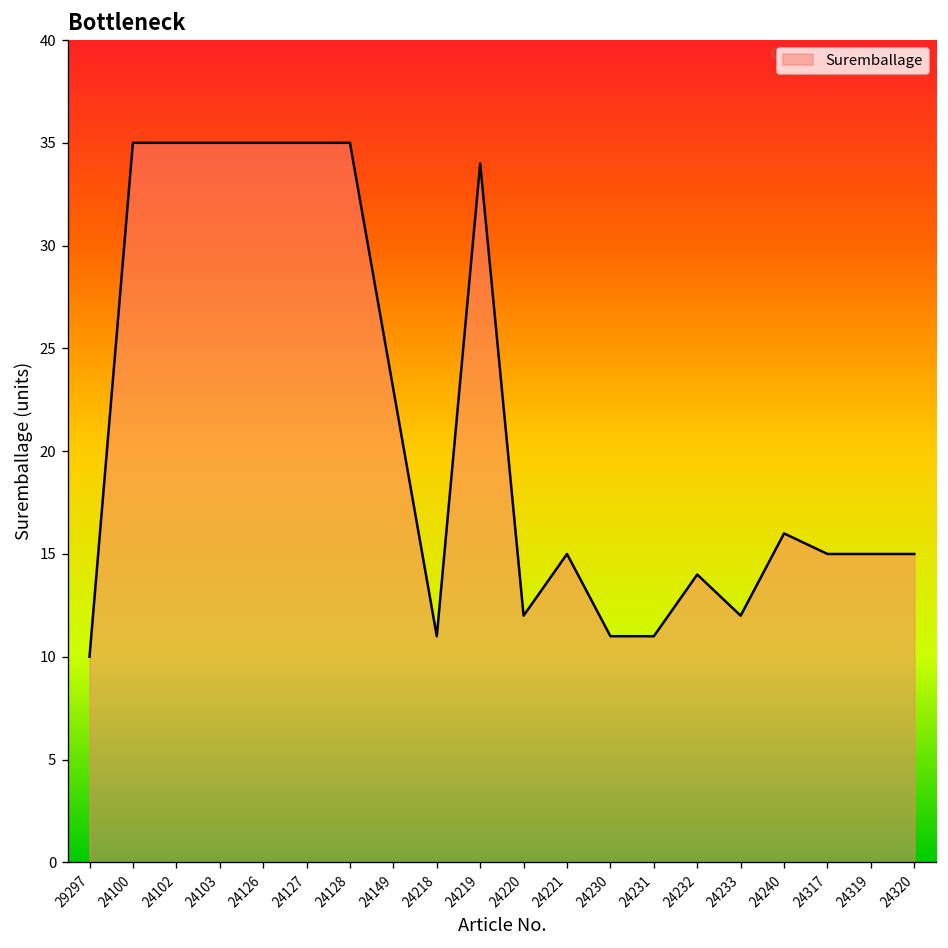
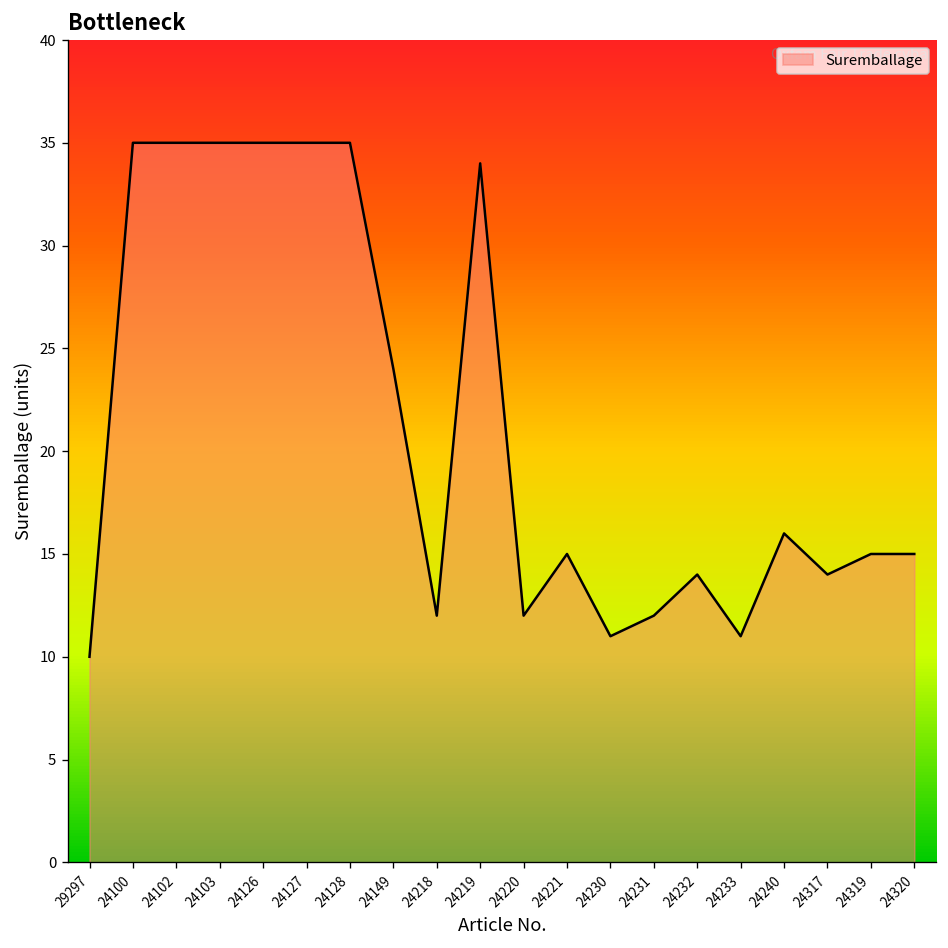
24149: 23 -> 24
24218: 11 -> 12
24231: 11 -> 12
24233: 12 -> 11
24317: 15 -> 14
